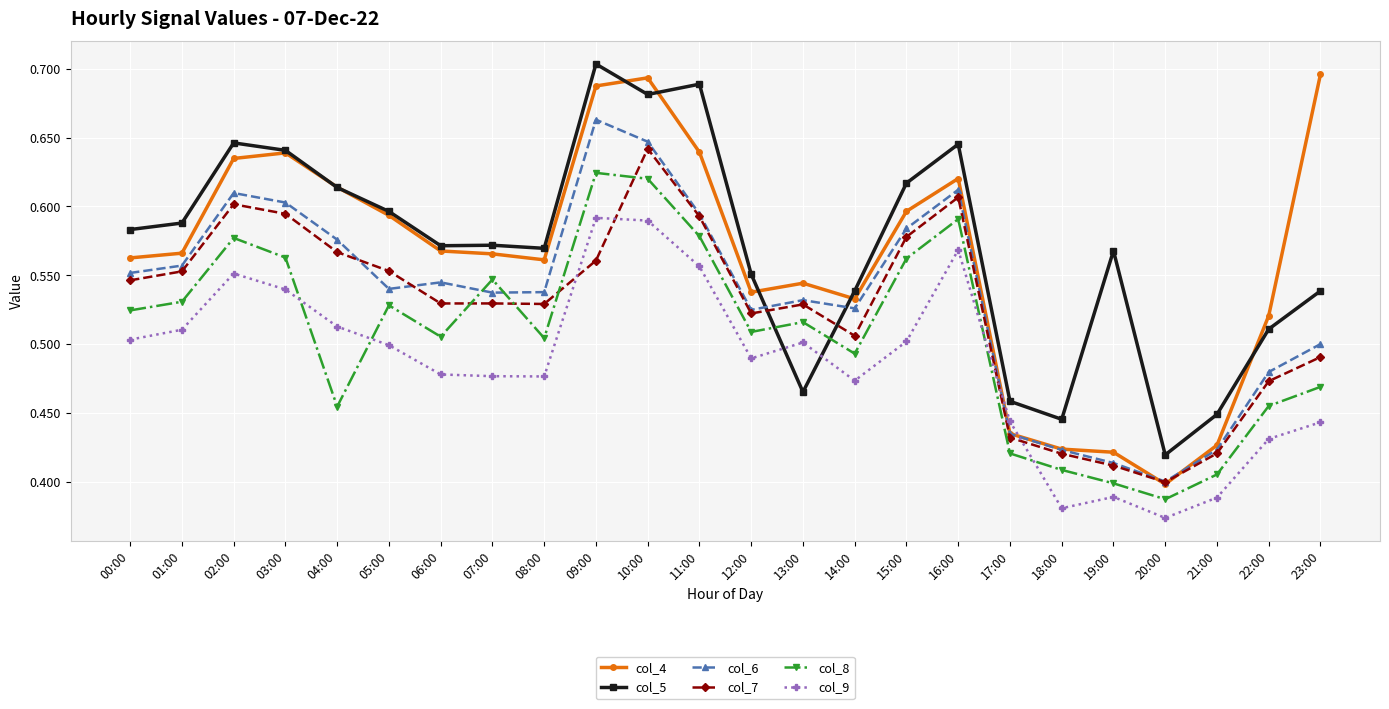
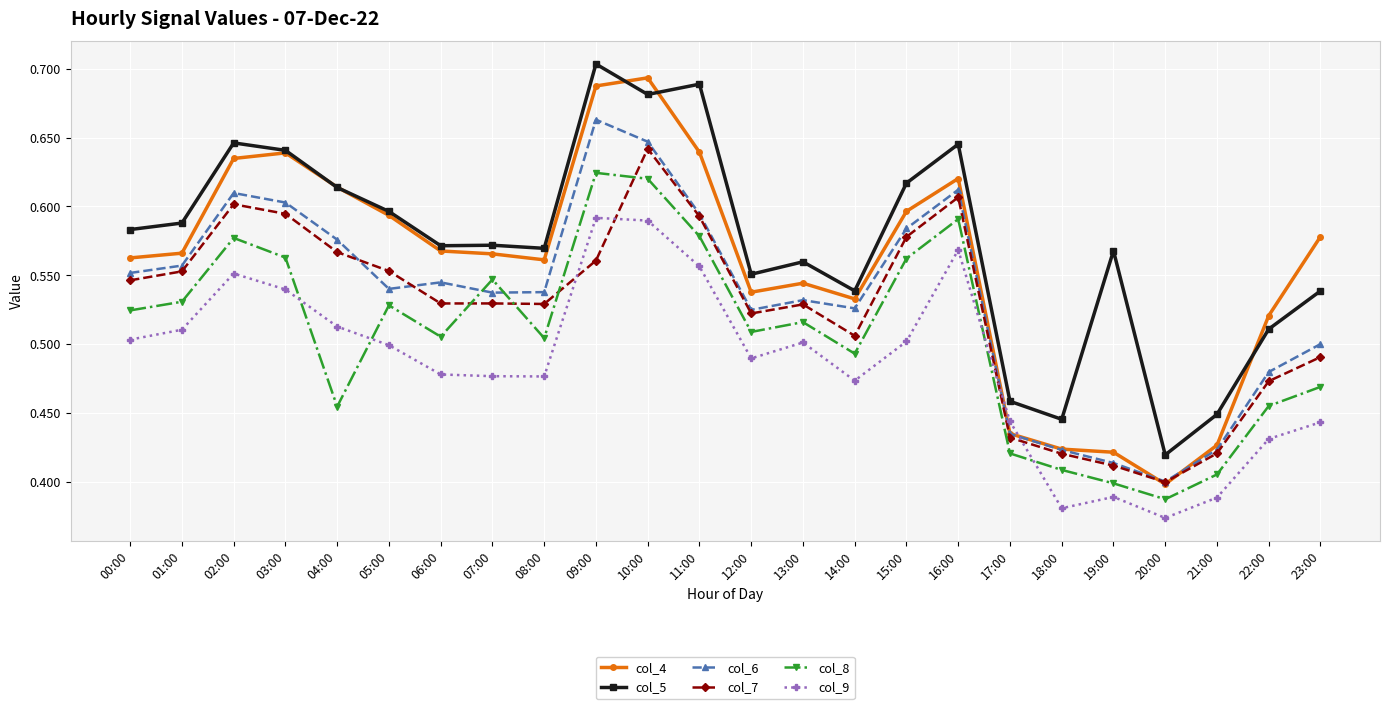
col_5, 13:00: 0.465 -> 0.560
col_4, 23:00: 0.696 -> 0.578
